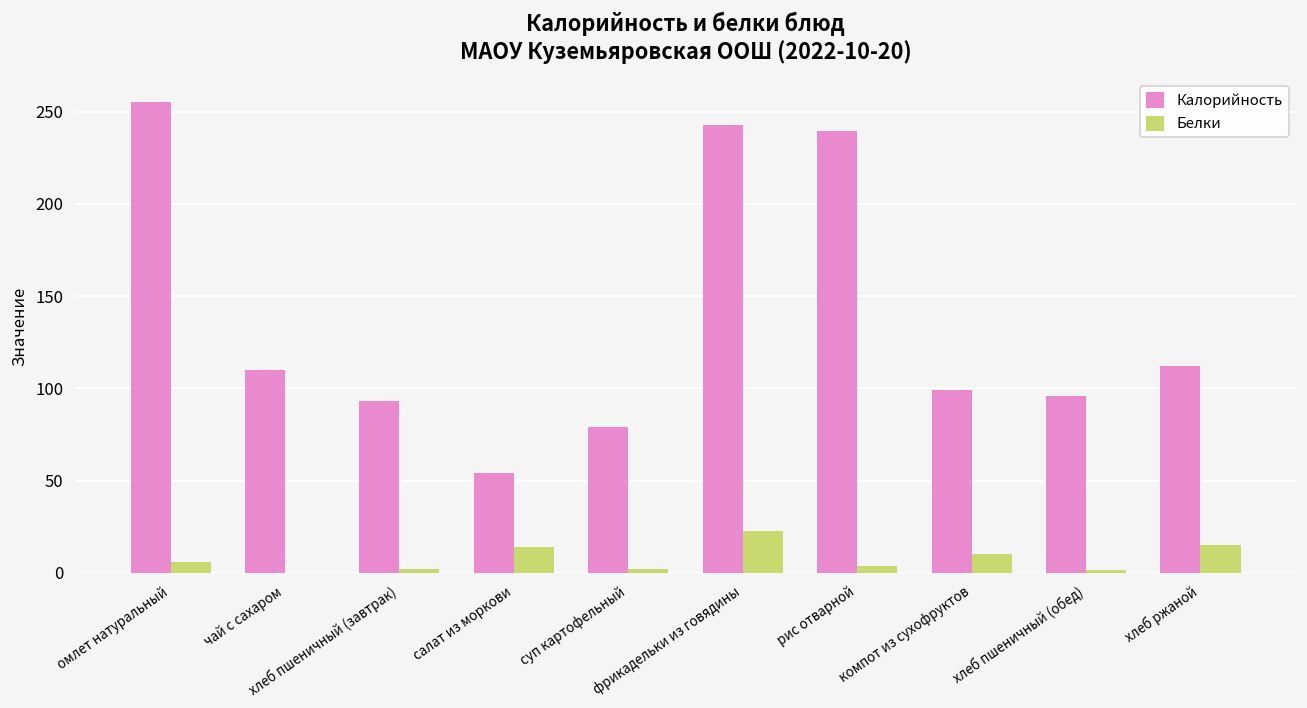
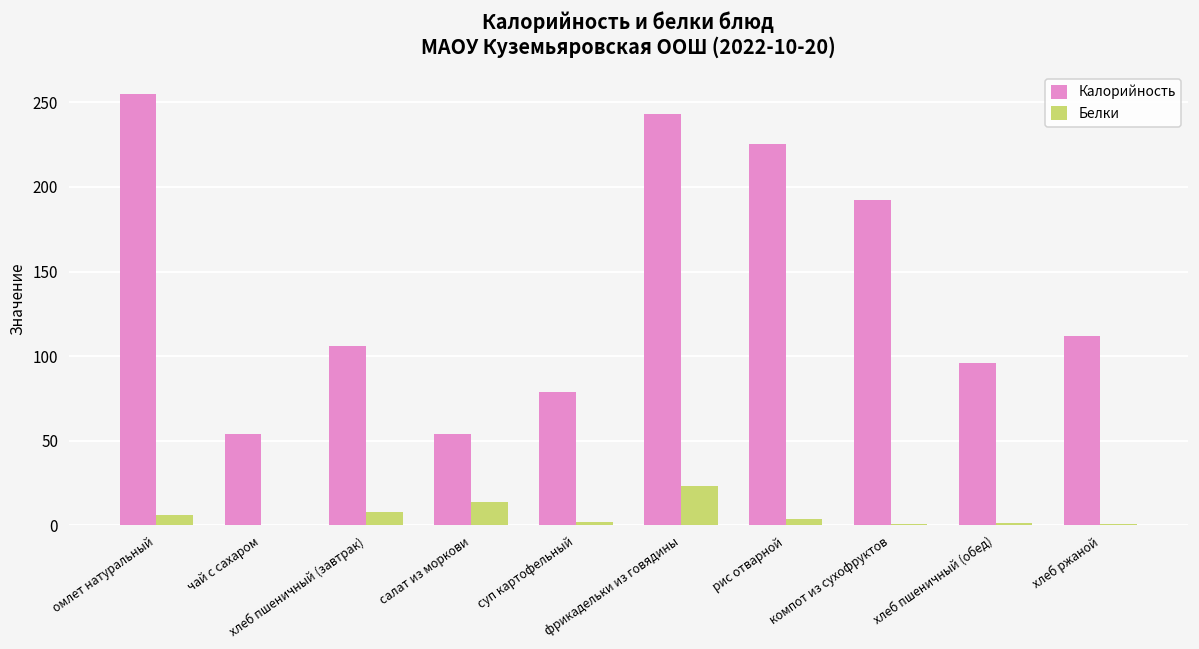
Калорийность, чай с сахаром: 110 -> 54
Калорийность, хлеб пшеничный (завтрак): 93 -> 106
Белки, хлеб пшеничный (завтрак): 2 -> 8
Калорийность, рис отварной: 240 -> 225
Калорийность, компот из сухофруктов: 99 -> 192
Белки, компот из сухофруктов: 10 -> 1
Белки, хлеб ржаной: 15 -> 1
